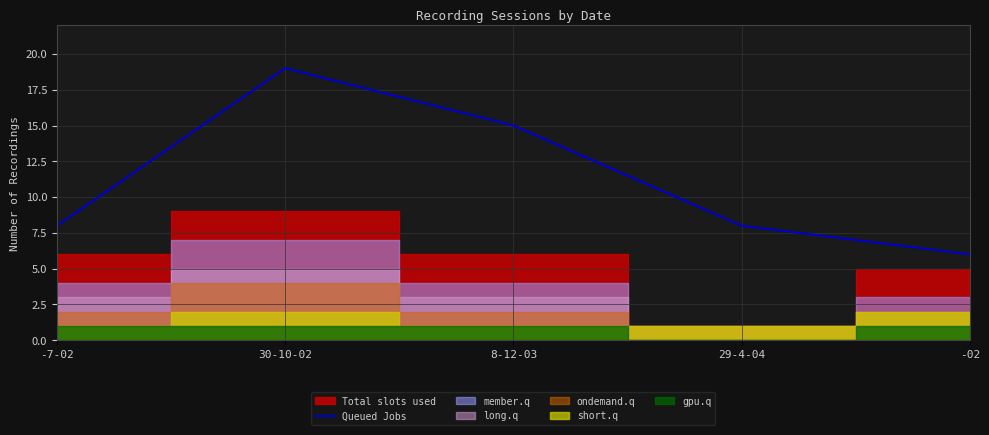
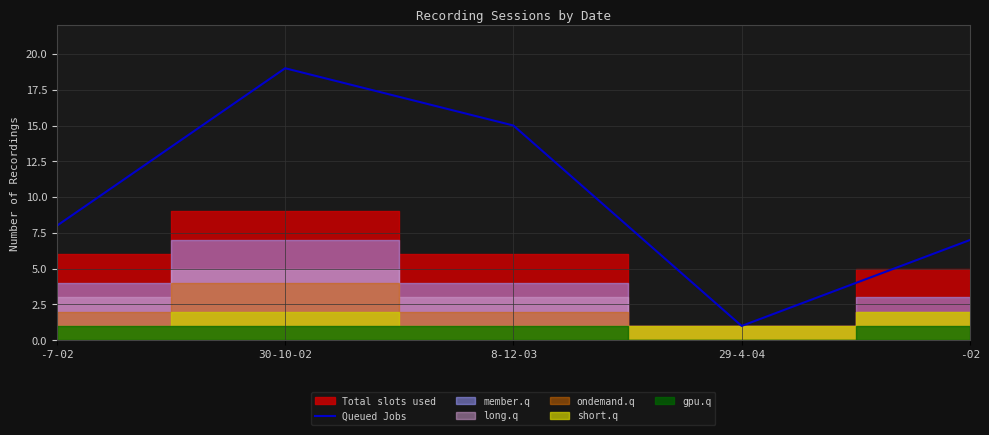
Queued Jobs, 29-4-04: 8 -> 1
Queued Jobs, -02: 6 -> 7
